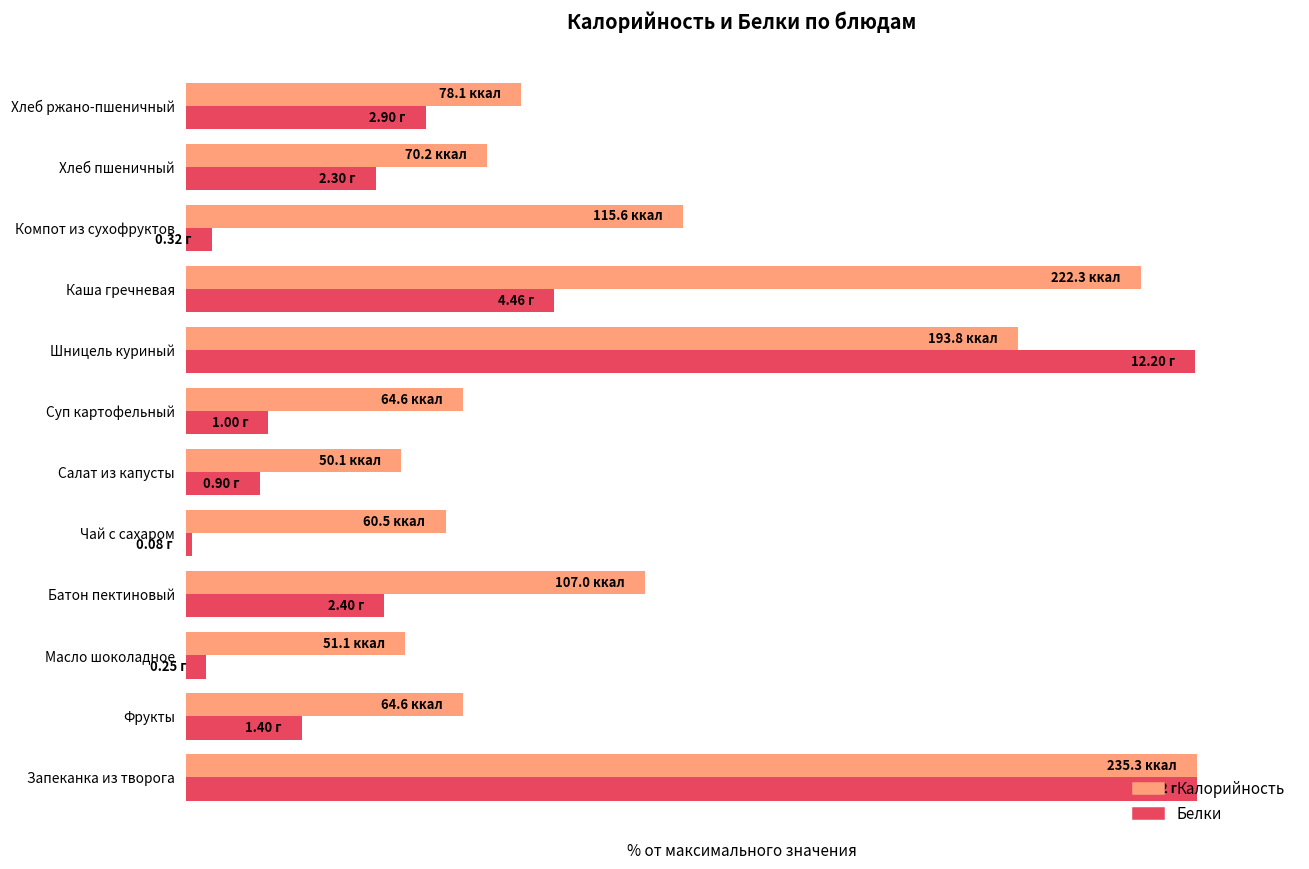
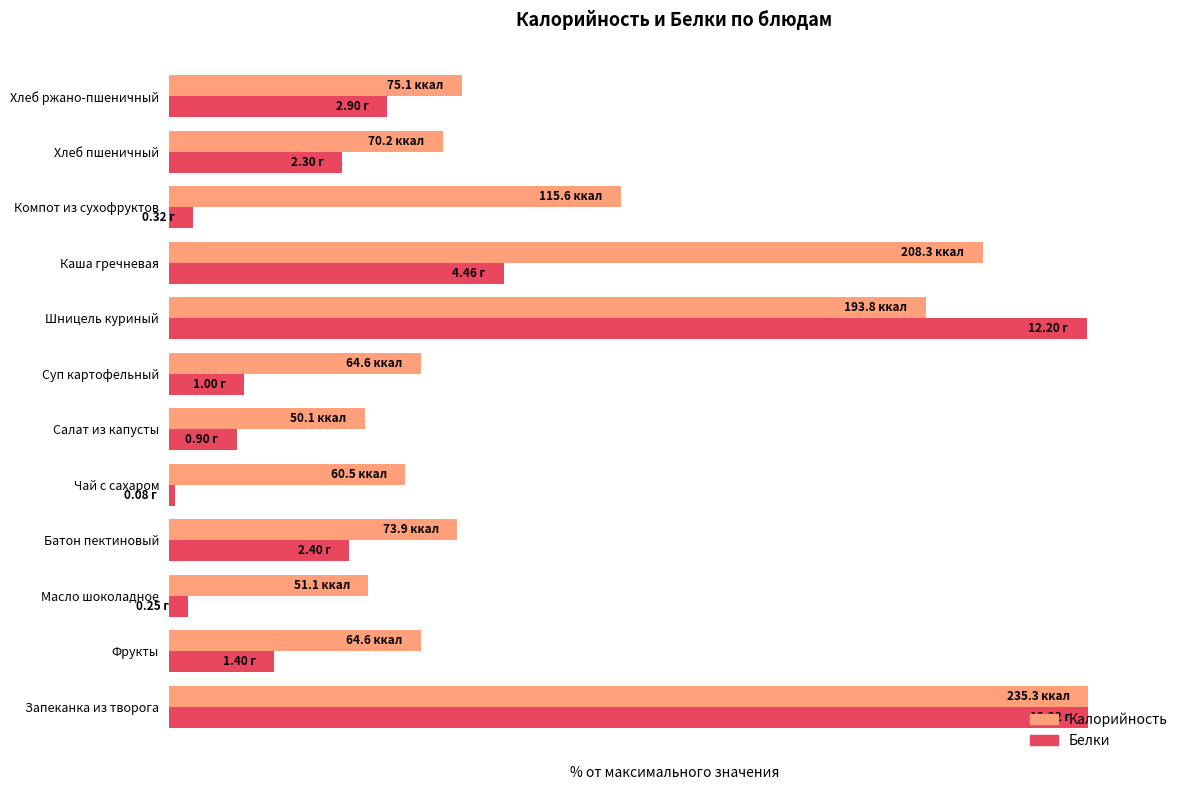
Калорийность, Хлеб ржано-пшеничный: 78.1 -> 75.1
Калорийность, Каша гречневая: 222.3 -> 208.3
Калорийность, Батон пектиновый: 107.0 -> 73.9
